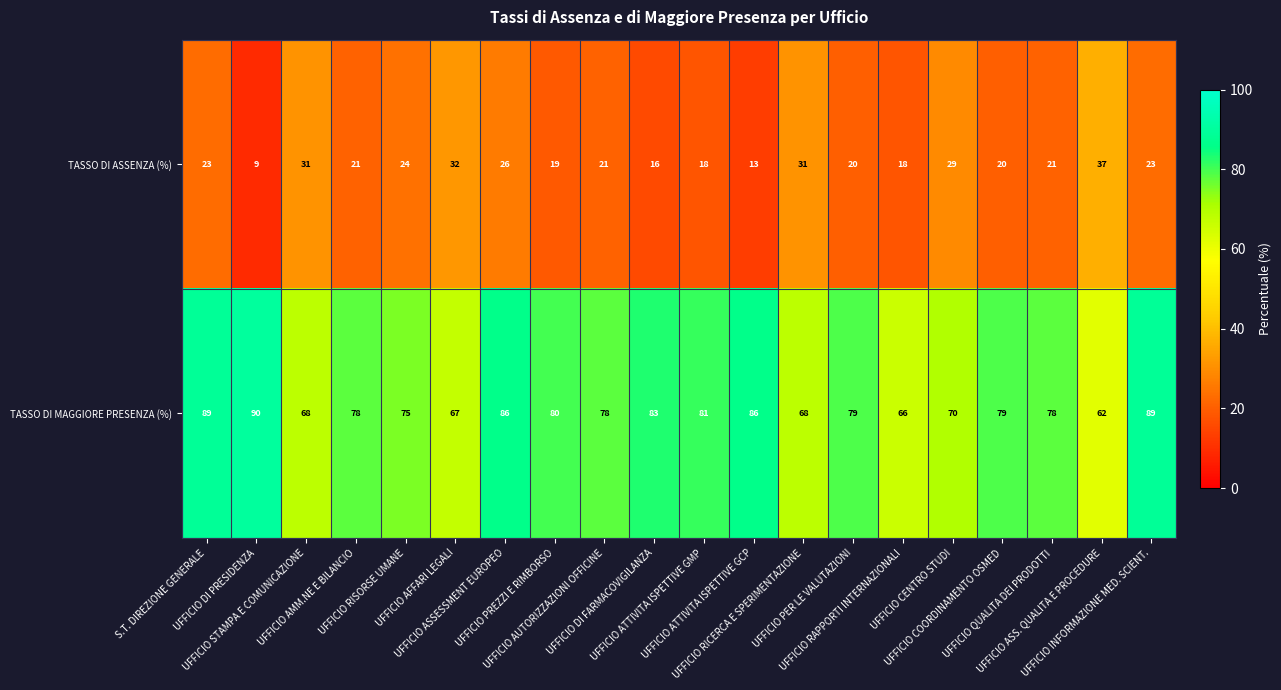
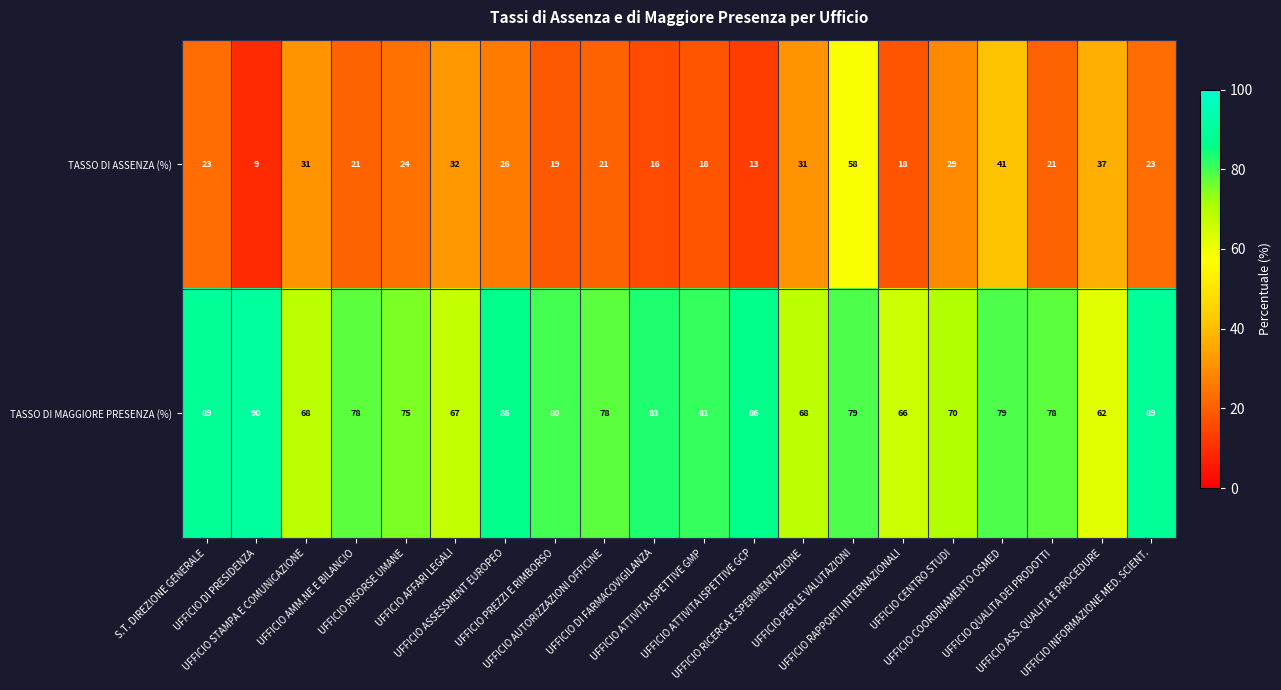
TASSO DI ASSENZA (%), UFFICIO PER LE VALUTAZIONI: 20 -> 58
TASSO DI ASSENZA (%), UFFICIO COORDINAMENTO OSMED: 20 -> 41
